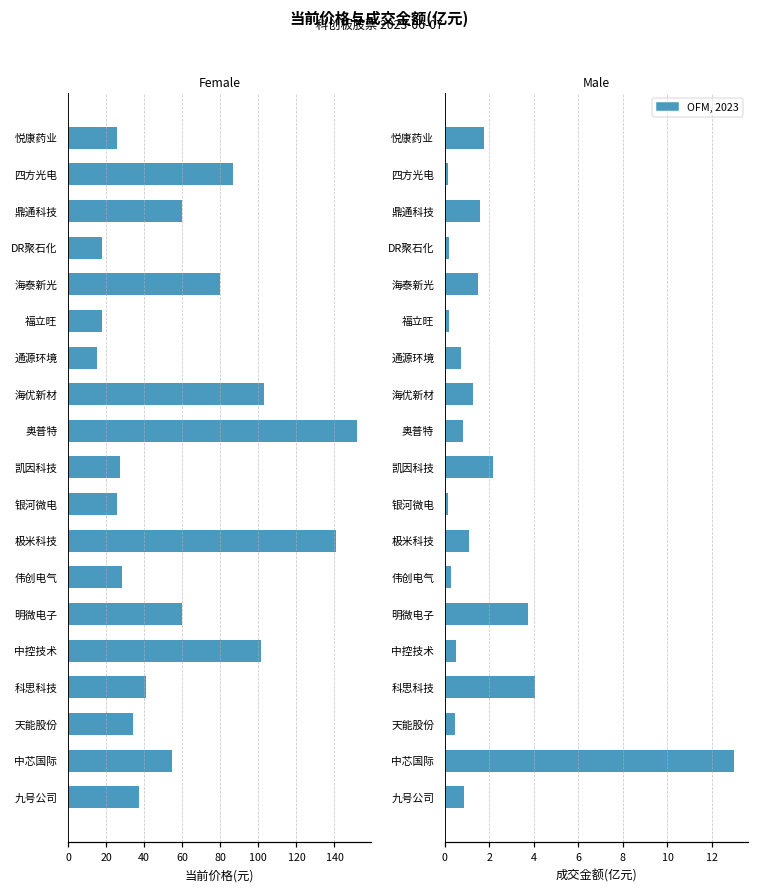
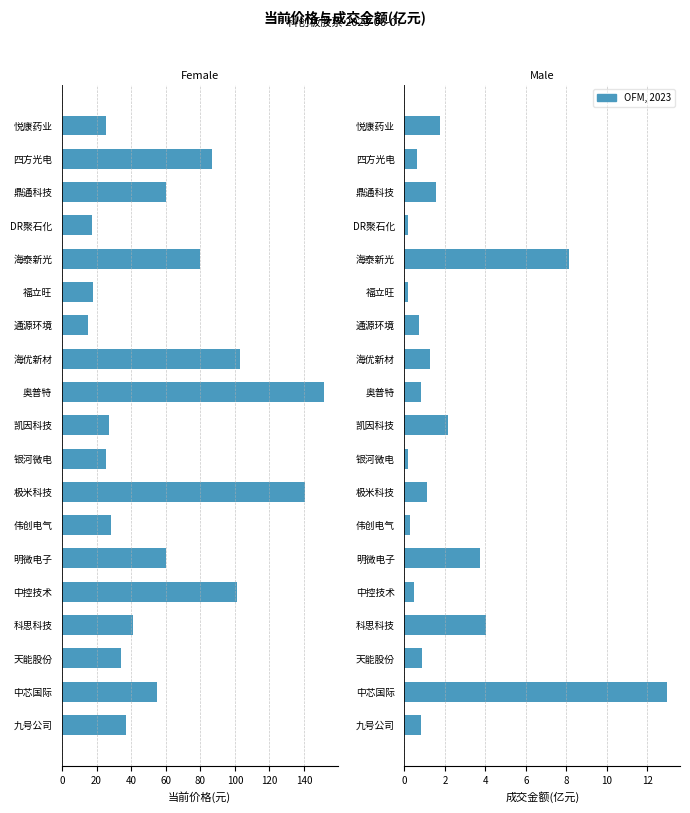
Male, 四方光电: 0.2 -> 0.6
Male, 海泰新光: 1.5 -> 8.2
Male, 天能股份: 0.5 -> 0.9
